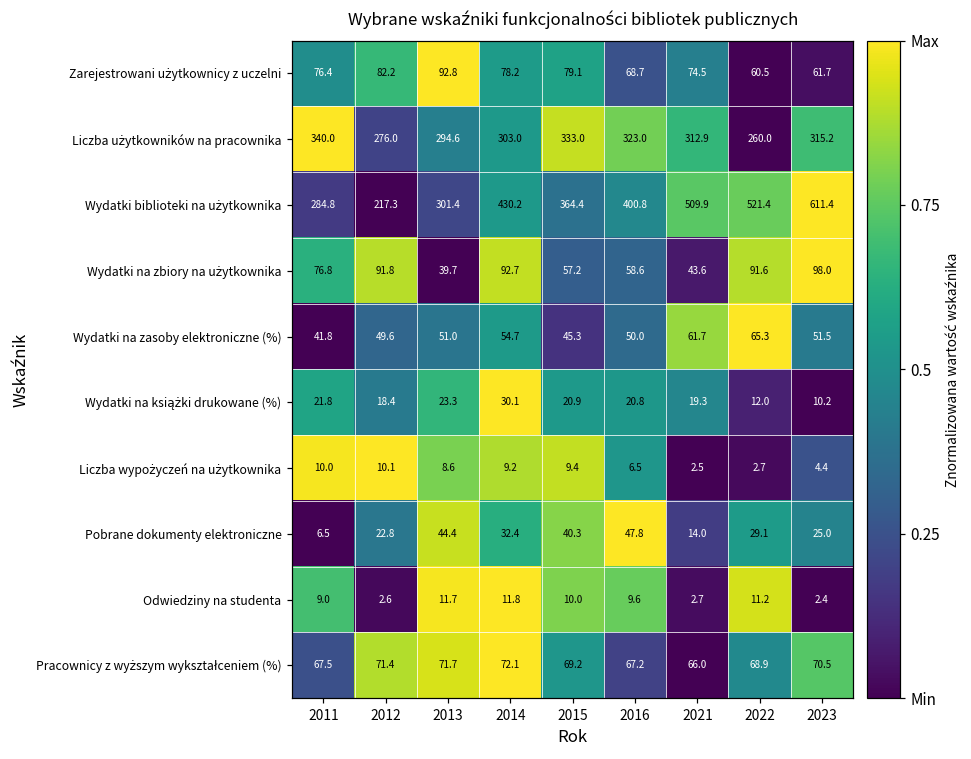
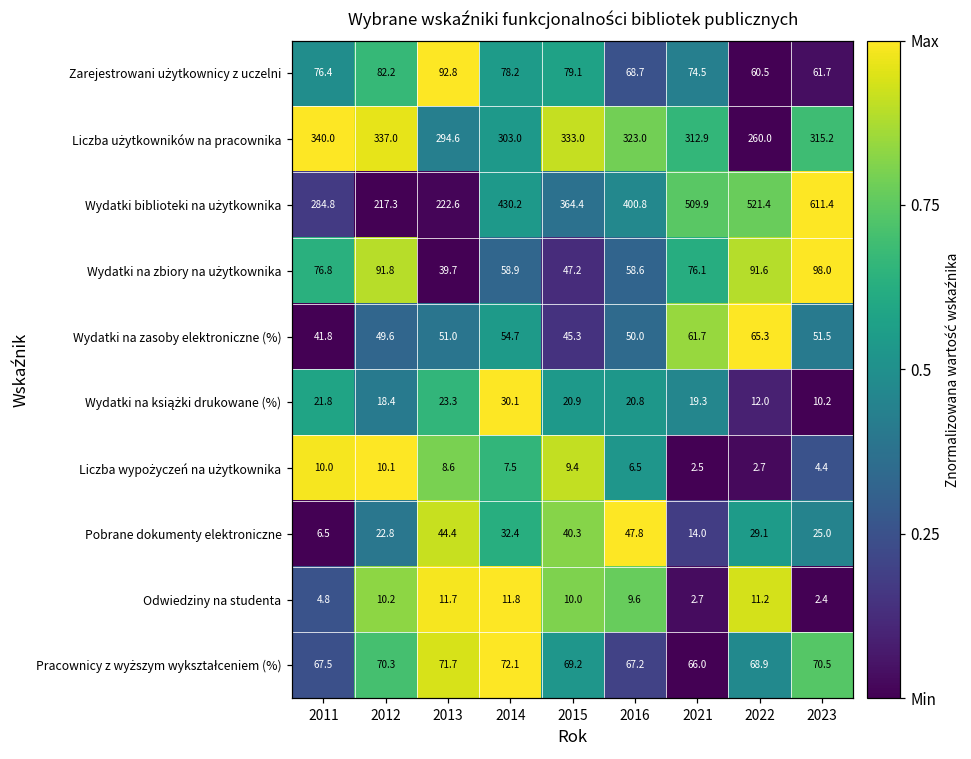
Liczba użytkowników na pracownika, 2012: 276.0 -> 337.0
Wydatki biblioteki na użytkownika, 2013: 301.4 -> 222.6
Wydatki na zbiory na użytkownika, 2014: 92.7 -> 58.9
Wydatki na zbiory na użytkownika, 2015: 57.2 -> 47.2
Wydatki na zbiory na użytkownika, 2021: 43.6 -> 76.1
Liczba wypożyczeń na użytkownika, 2014: 9.2 -> 7.5
Odwiedziny na studenta, 2011: 9.0 -> 4.8
Odwiedziny na studenta, 2012: 2.6 -> 10.2
Pracownicy z wyższym wykształceniem (%), 2012: 71.4 -> 70.3
